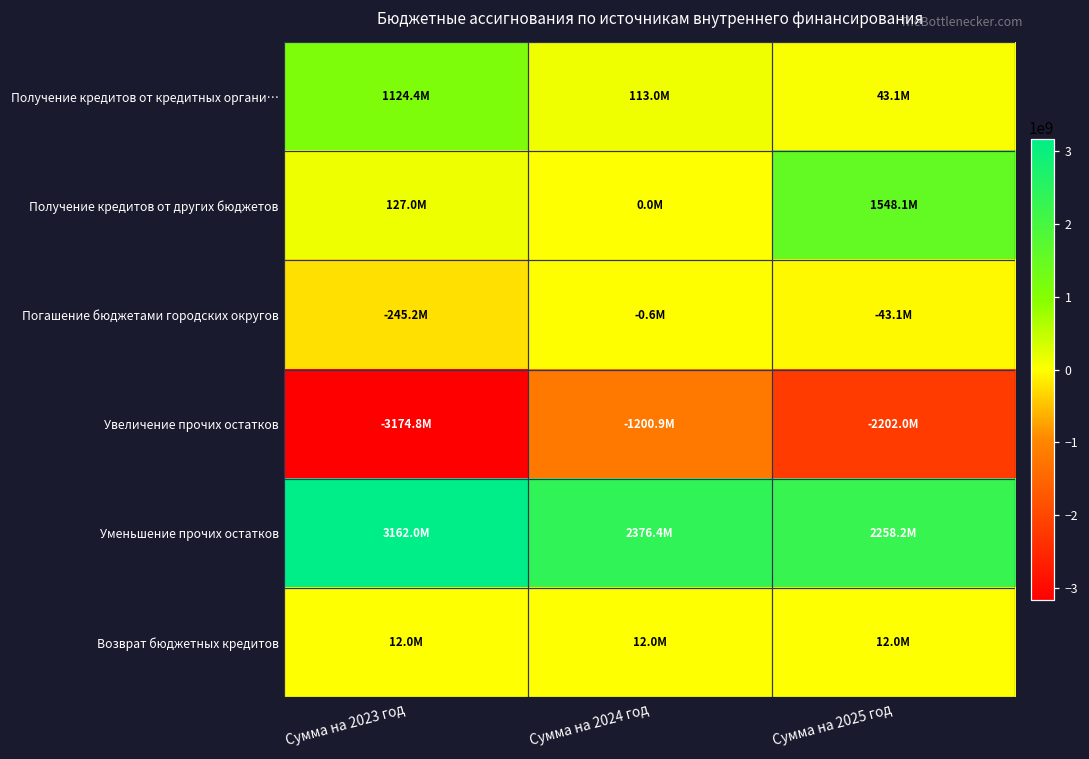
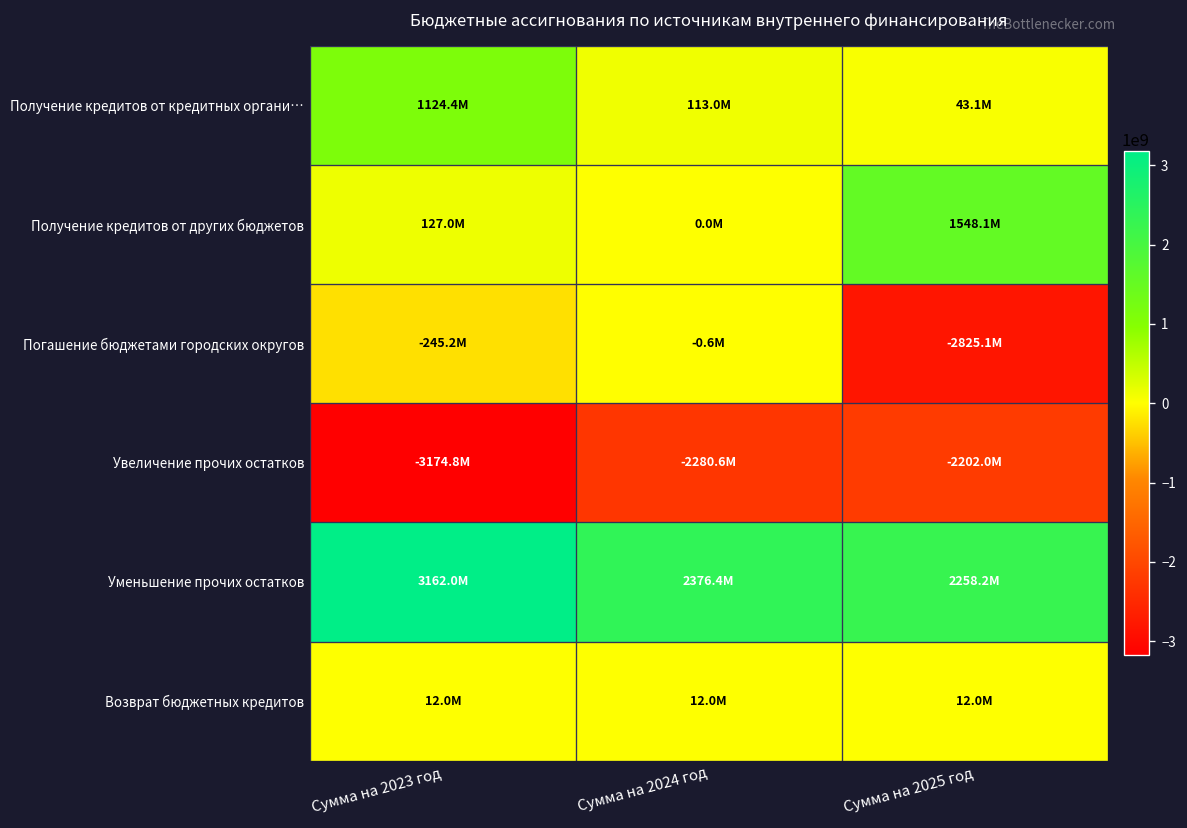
Погашение бюджетами городских округов, Сумма на 2025 год: -43.1M -> -2825.1M
Увеличение прочих остатков, Сумма на 2024 год: -1200.9M -> -2280.6M
